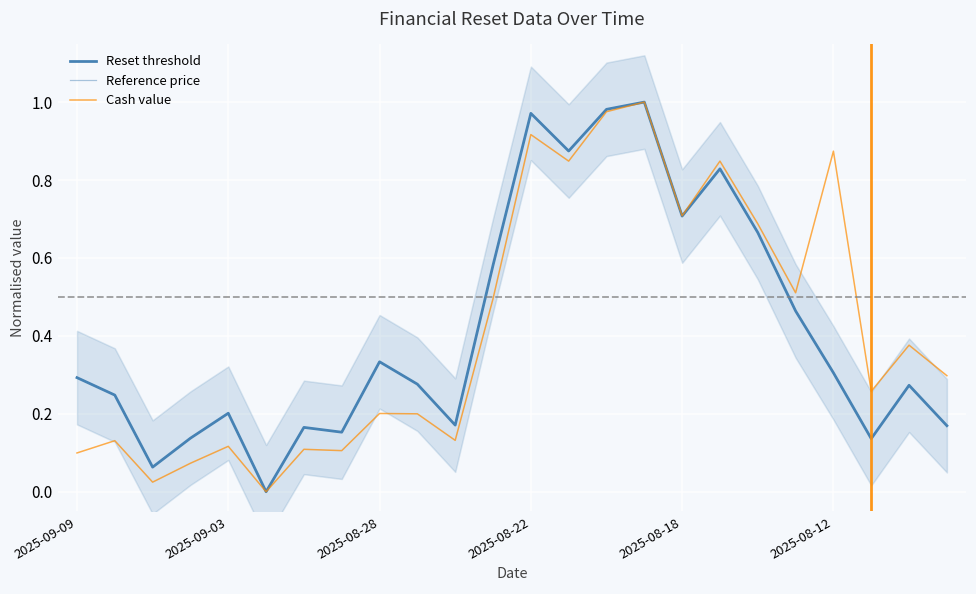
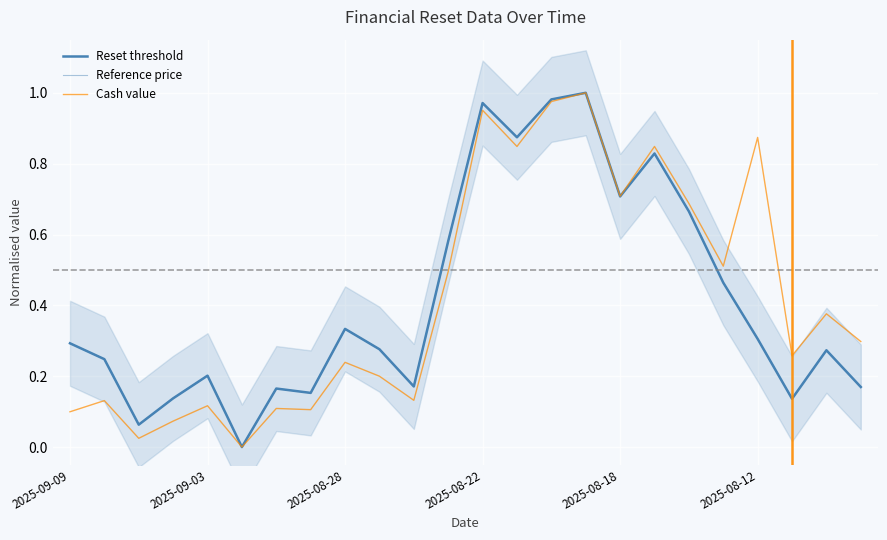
Cash value, 2025-08-28: 0.20 -> 0.24
Cash value, 2025-08-22: 0.92 -> 0.95
